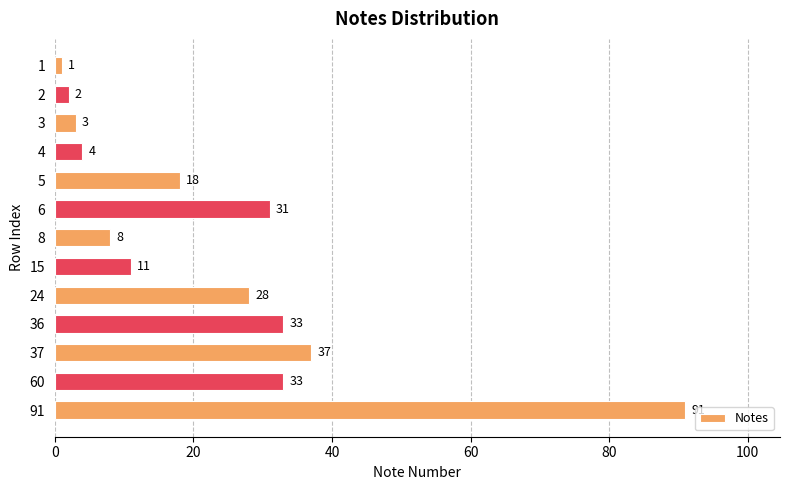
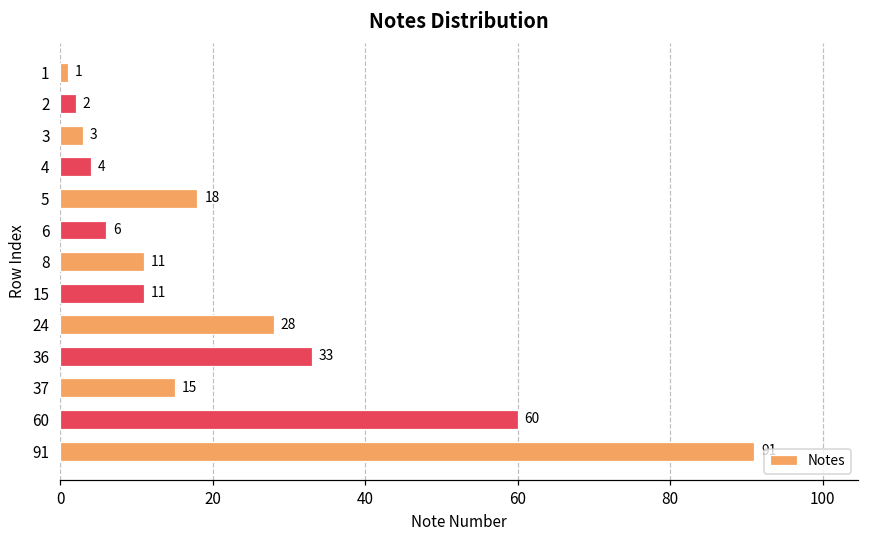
6: 31 -> 6
8: 8 -> 11
37: 37 -> 15
60: 33 -> 60
